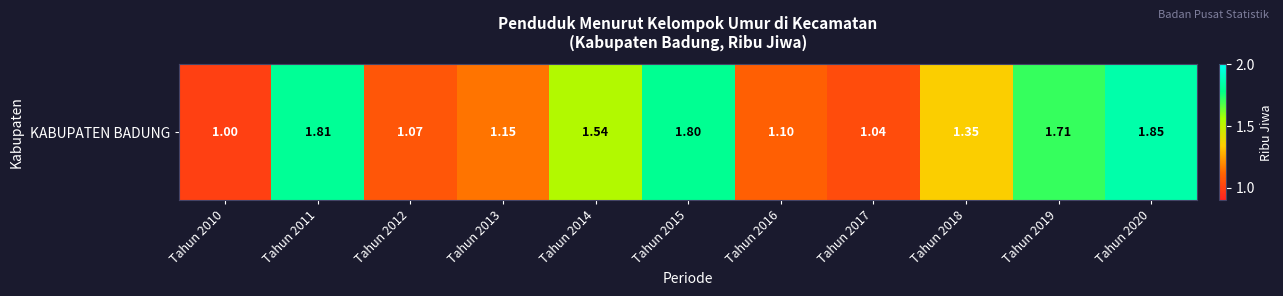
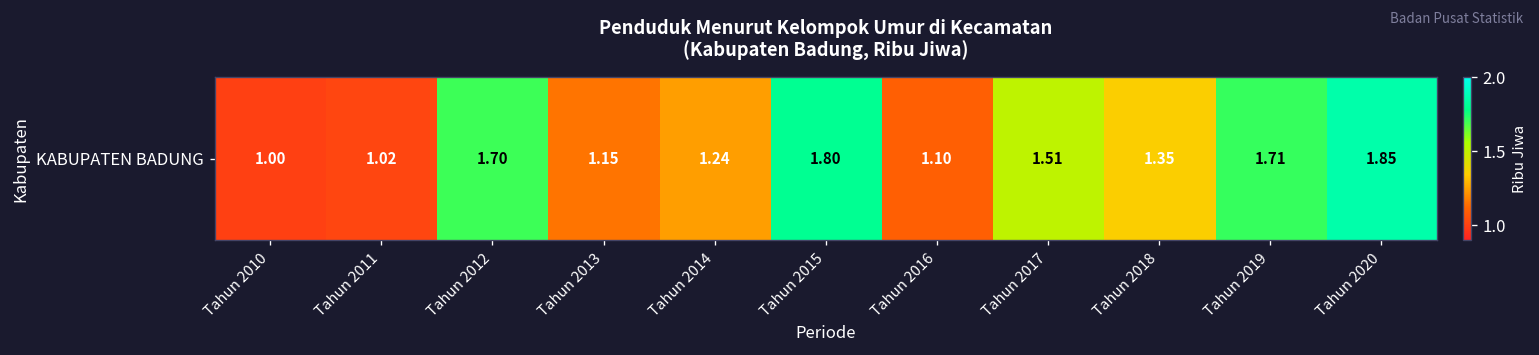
KABUPATEN BADUNG, Tahun 2011: 1.81 -> 1.02
KABUPATEN BADUNG, Tahun 2012: 1.07 -> 1.70
KABUPATEN BADUNG, Tahun 2014: 1.54 -> 1.24
KABUPATEN BADUNG, Tahun 2017: 1.04 -> 1.51
